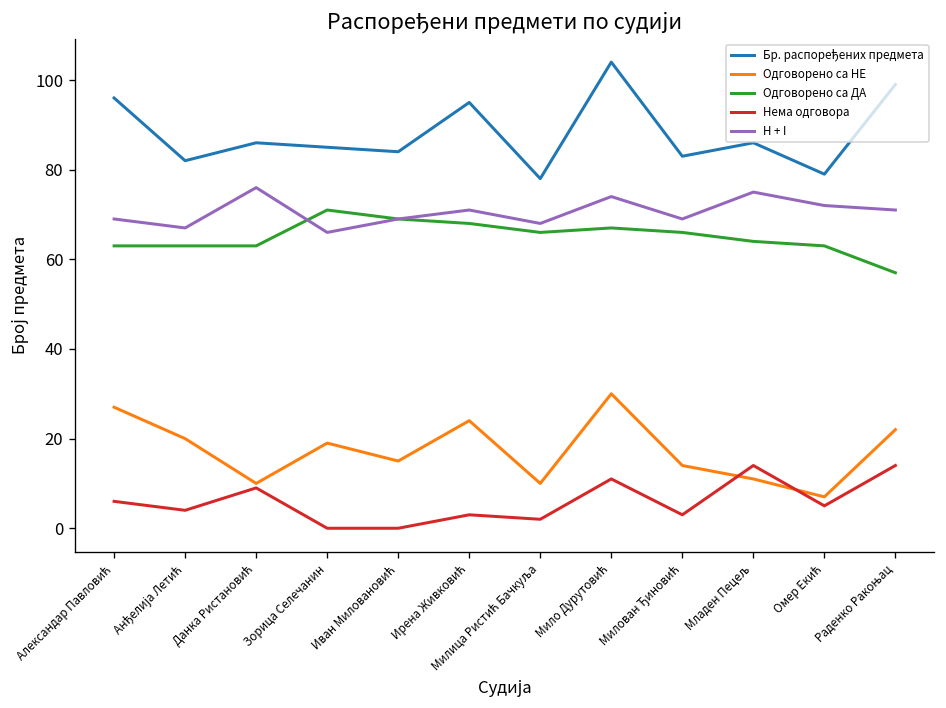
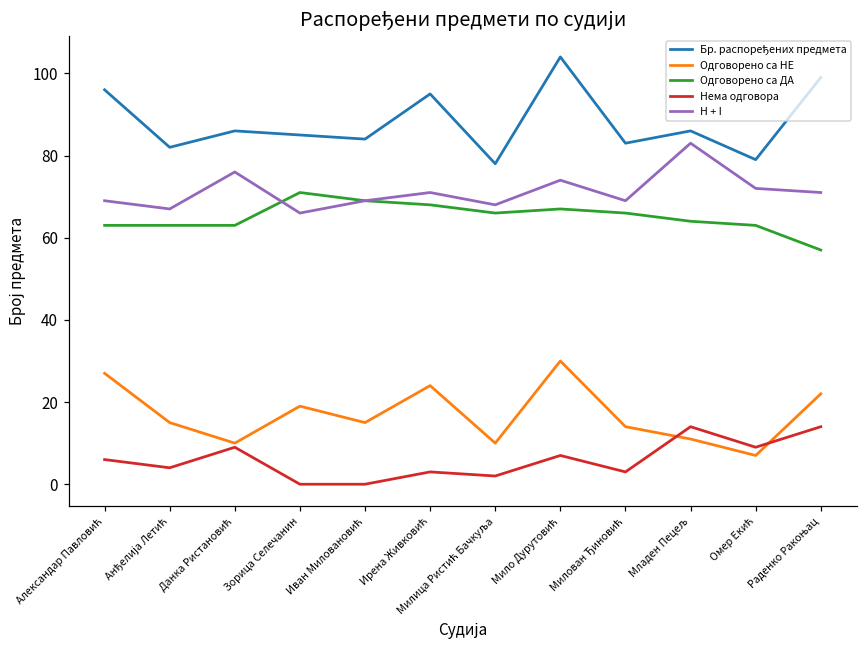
Одговорено са НЕ, Анђелија Летић: 20 -> 15
Нема одговора, Мило Дурутовић: 11 -> 7
H + I, Младен Пецељ: 75 -> 83
Нема одговора, Омер Екић: 5 -> 9
